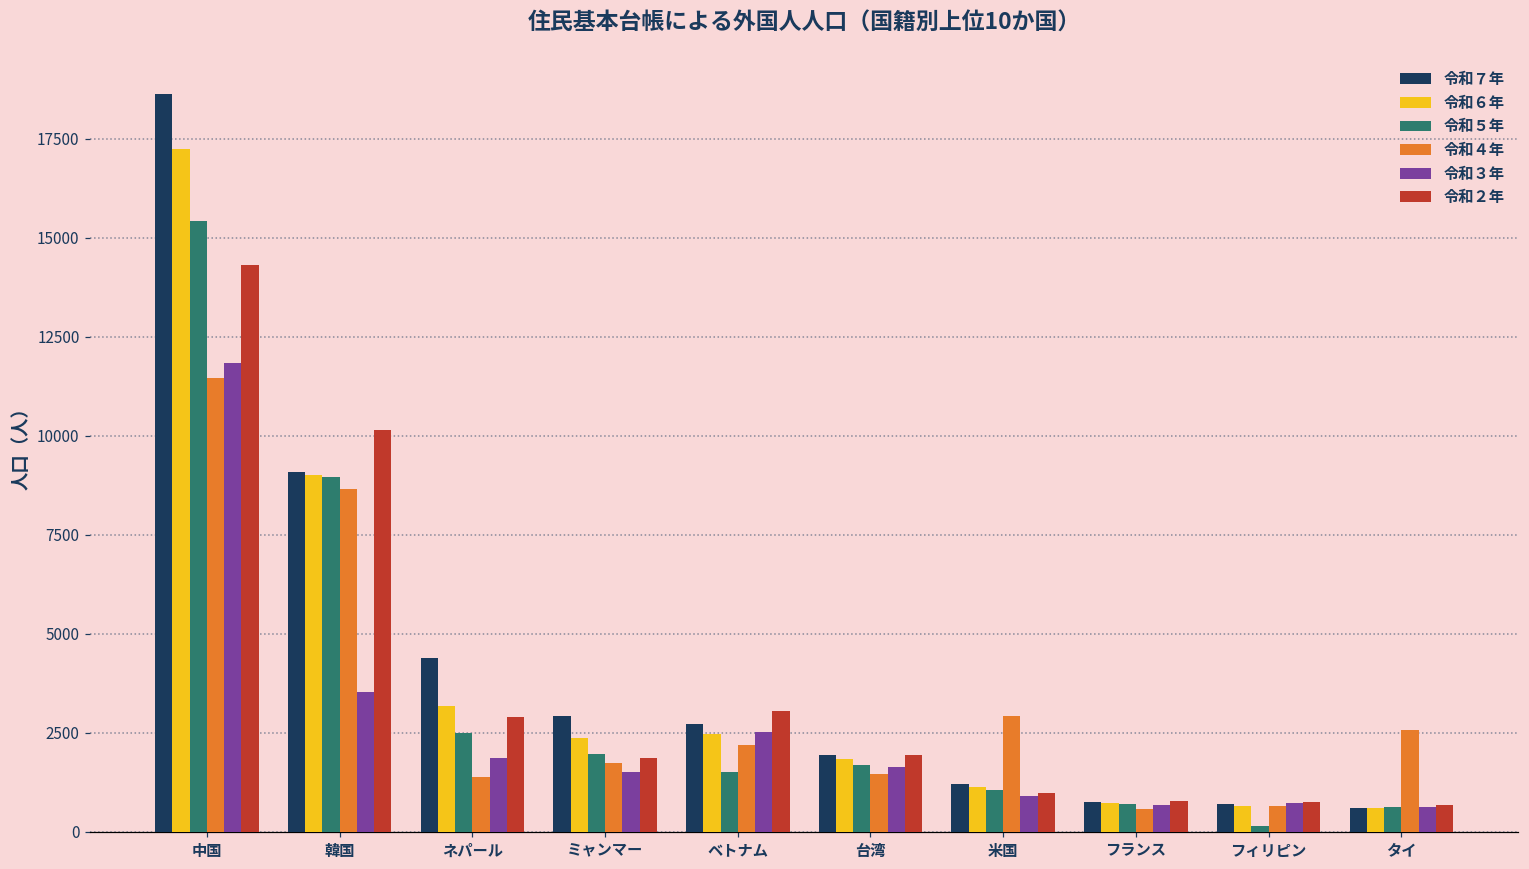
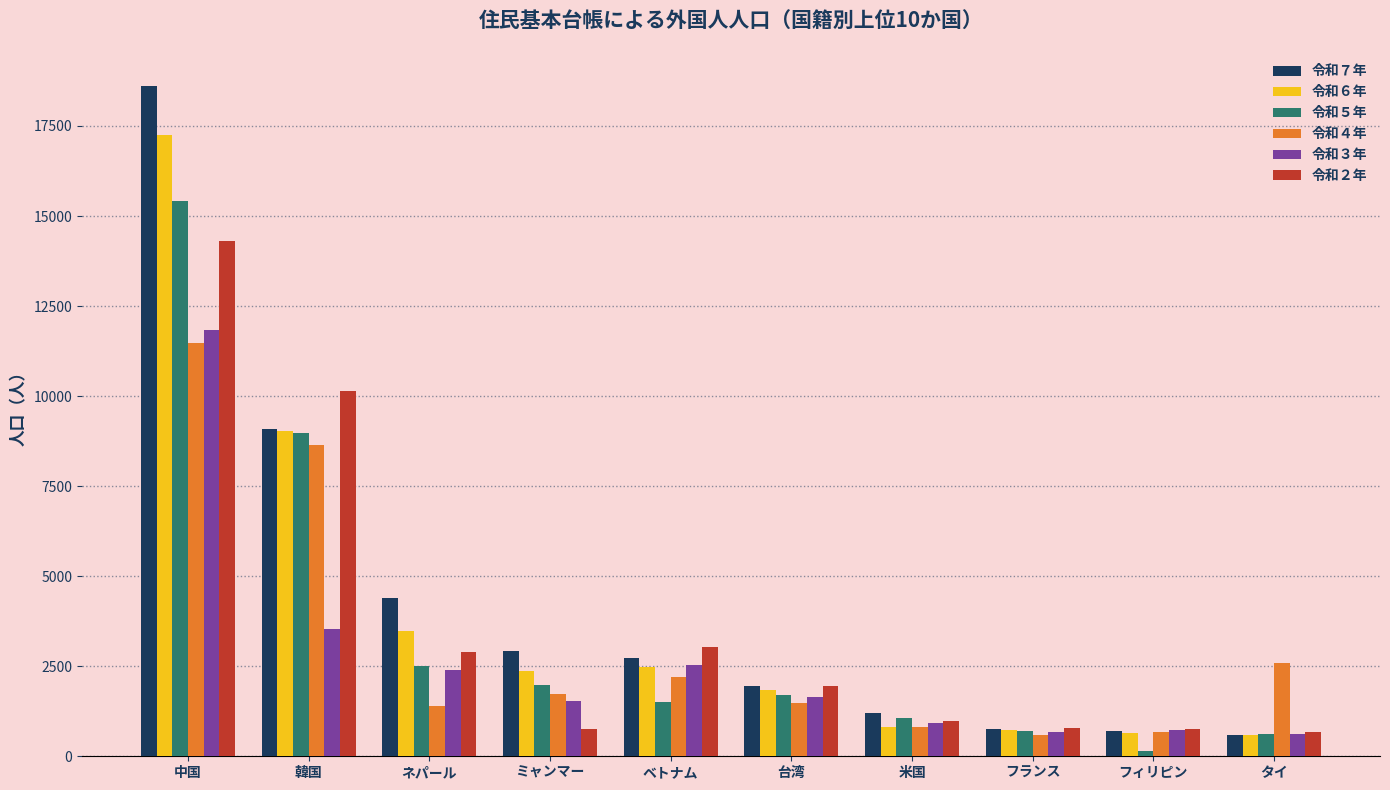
令和６年, ネパール: 3200 -> 3500
令和３年, ネパール: 1900 -> 2400
令和２年, ミャンマー: 1900 -> 800
令和６年, 米国: 1100 -> 800
令和４年, 米国: 2900 -> 800
